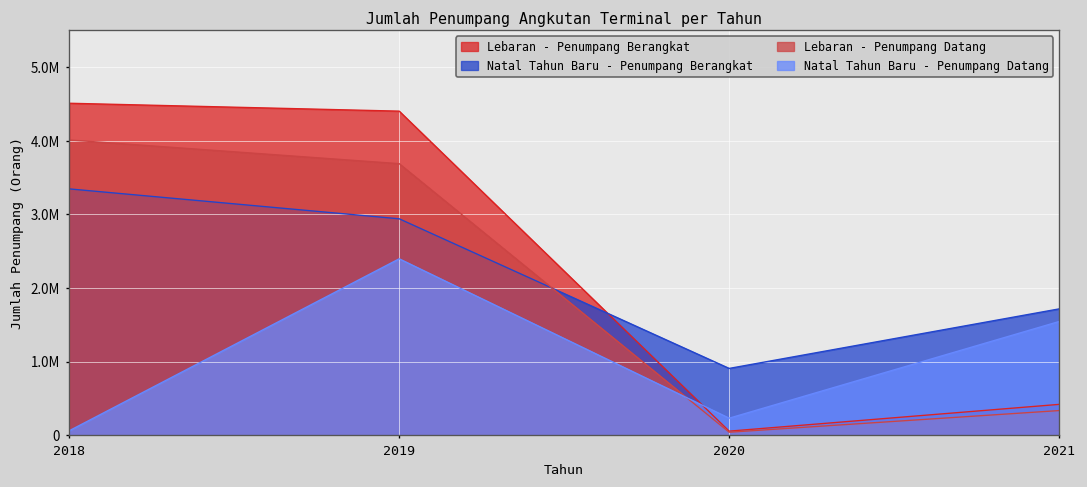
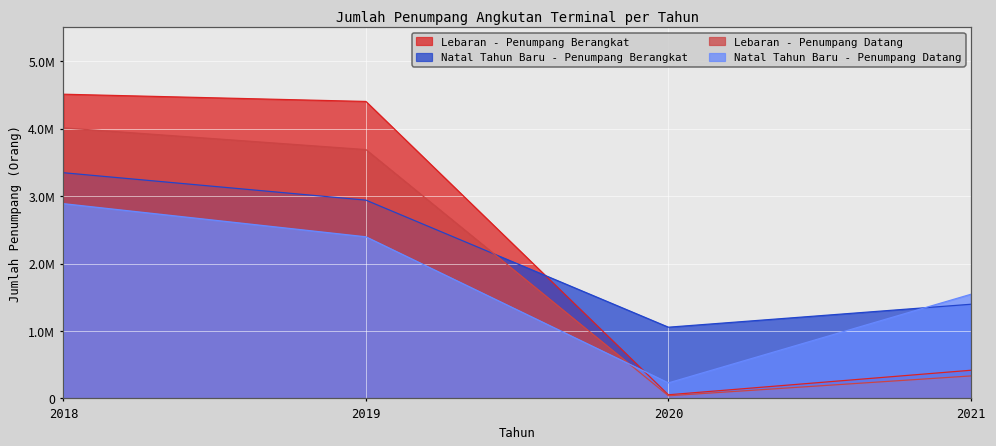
Natal Tahun Baru - Penumpang Datang, 2018: 100000 -> 2900000
Natal Tahun Baru - Penumpang Berangkat, 2020: 900000 -> 1100000
Natal Tahun Baru - Penumpang Berangkat, 2021: 1700000 -> 1400000
